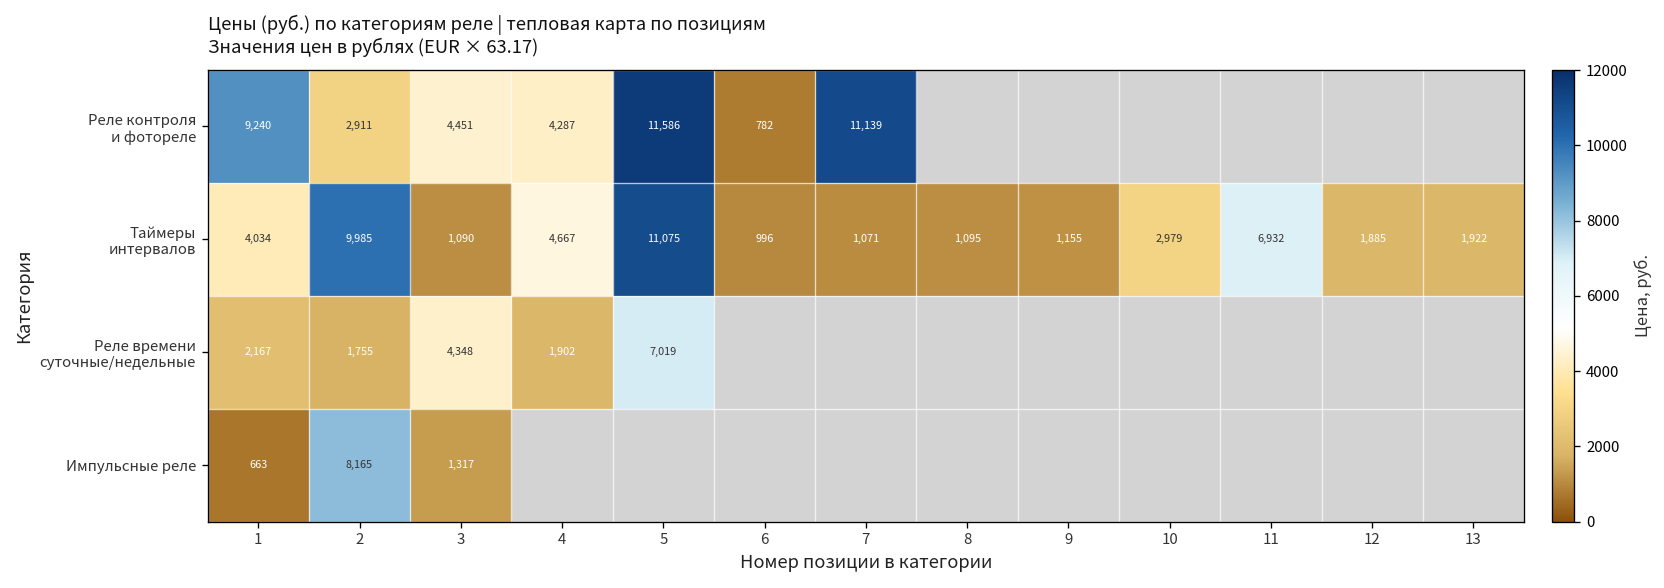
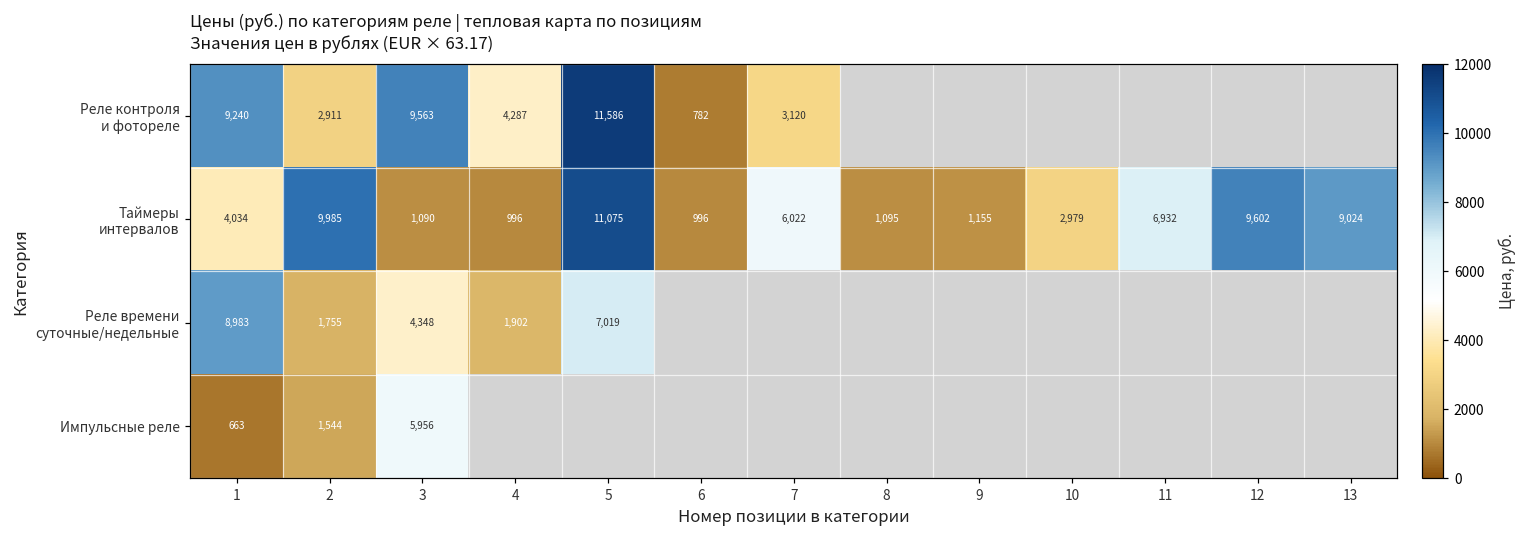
Реле контроля и фотореле, 3: 4,451 -> 9,563
Реле контроля и фотореле, 7: 11,139 -> 3,120
Таймеры интервалов, 4: 4,667 -> 996
Таймеры интервалов, 7: 1,071 -> 6,022
Таймеры интервалов, 12: 1,885 -> 9,602
Таймеры интервалов, 13: 1,922 -> 9,024
Реле времени суточные/недельные, 1: 2,167 -> 8,983
Импульсные реле, 2: 8,165 -> 1,544
Импульсные реле, 3: 1,317 -> 5,956
